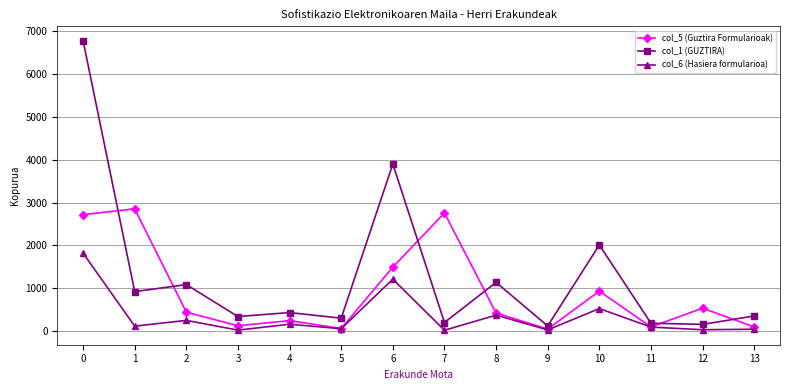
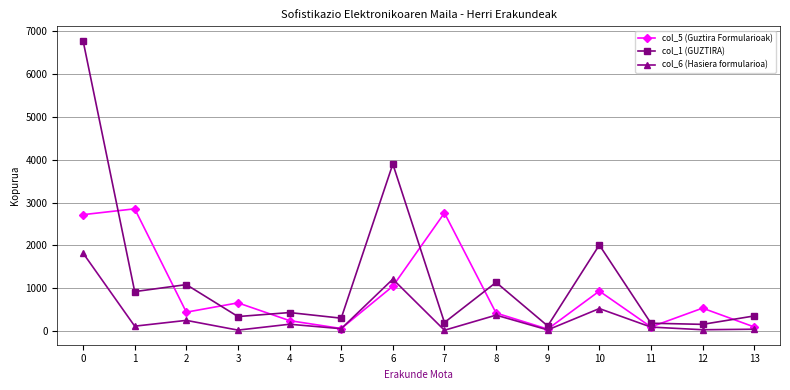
col_5 (Guztira Formularioak), 3: 100 -> 700
col_5 (Guztira Formularioak), 6: 1500 -> 1100
